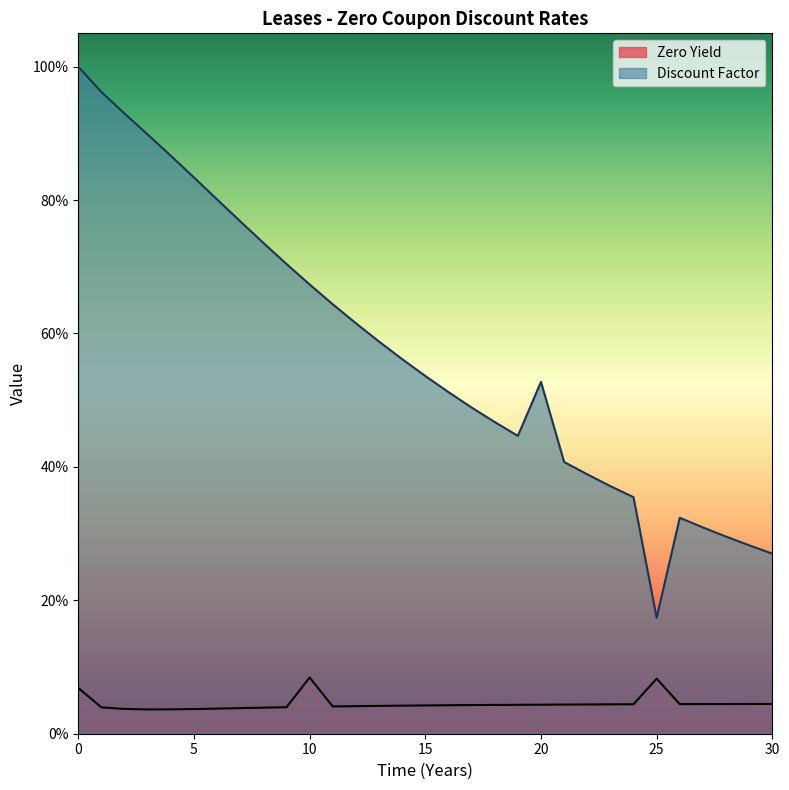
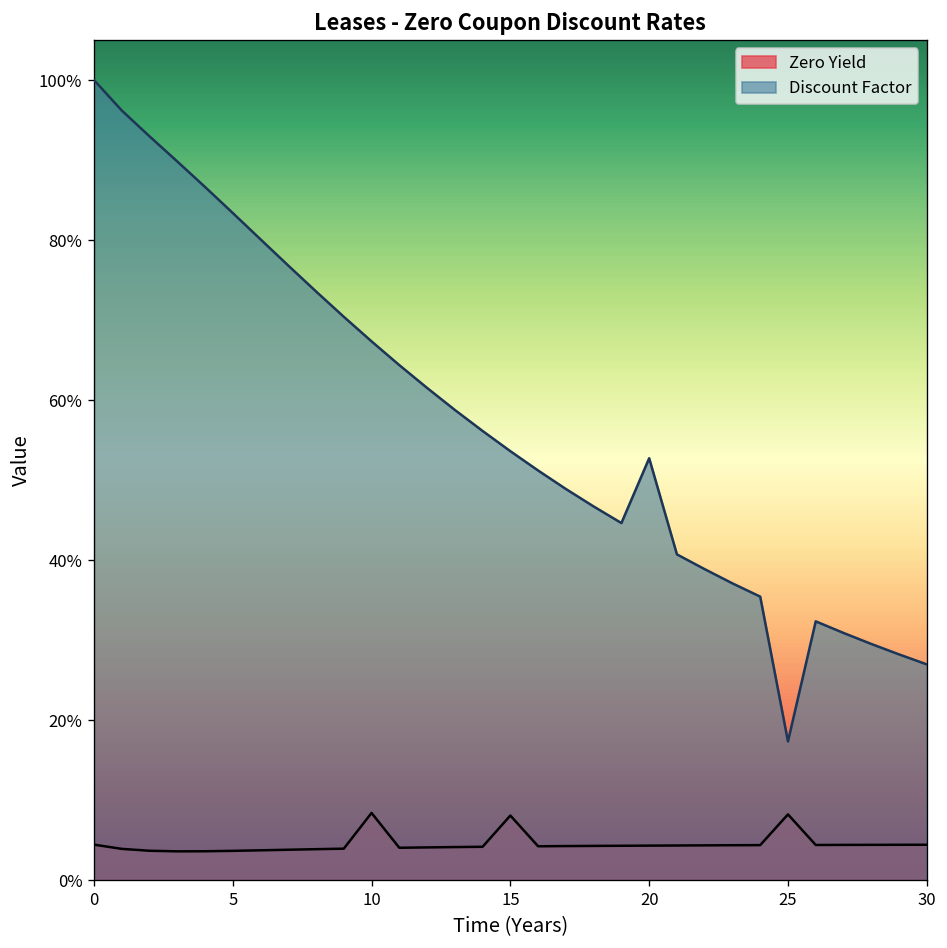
Zero Yield, 0: 7% -> 4%
Zero Yield, 15: 4% -> 8%
